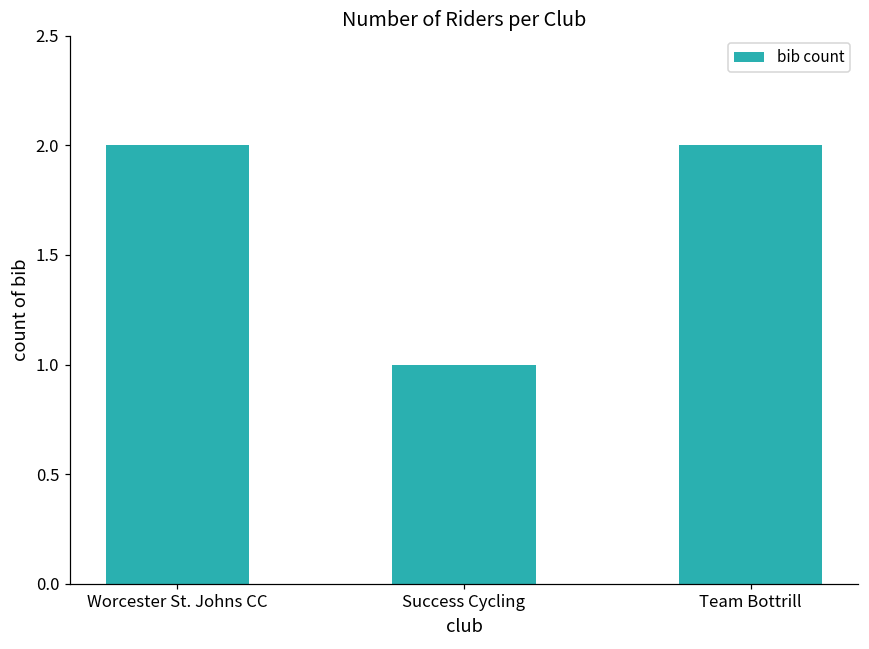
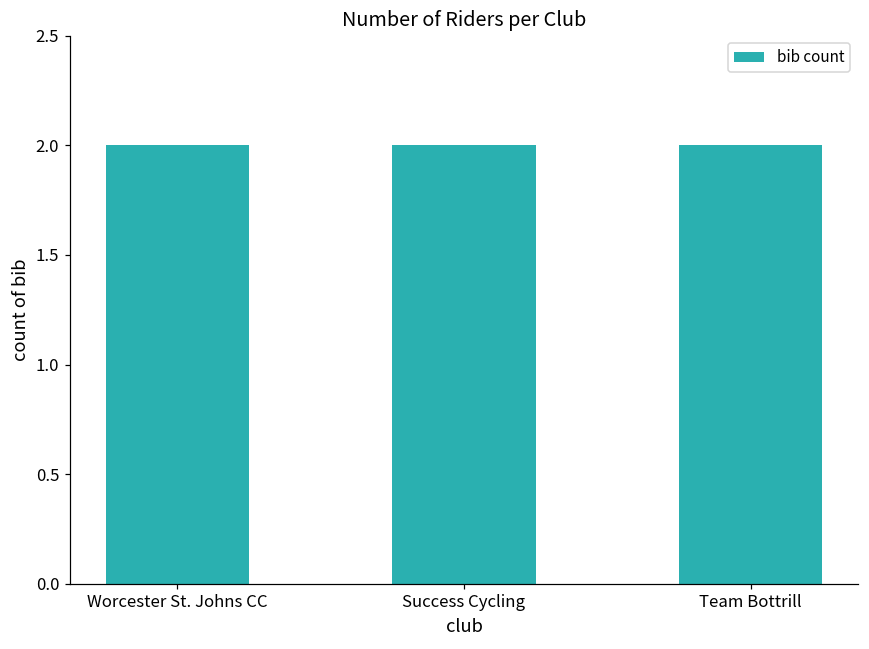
Success Cycling: 1 -> 2
